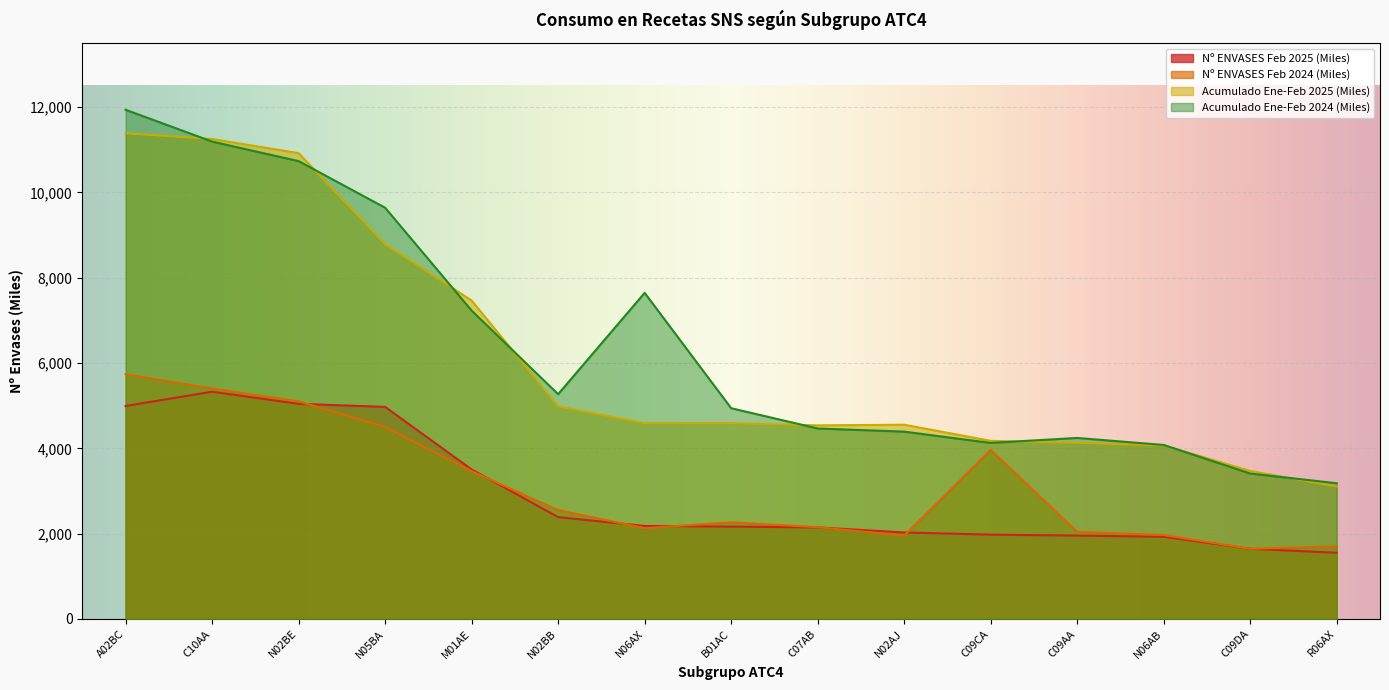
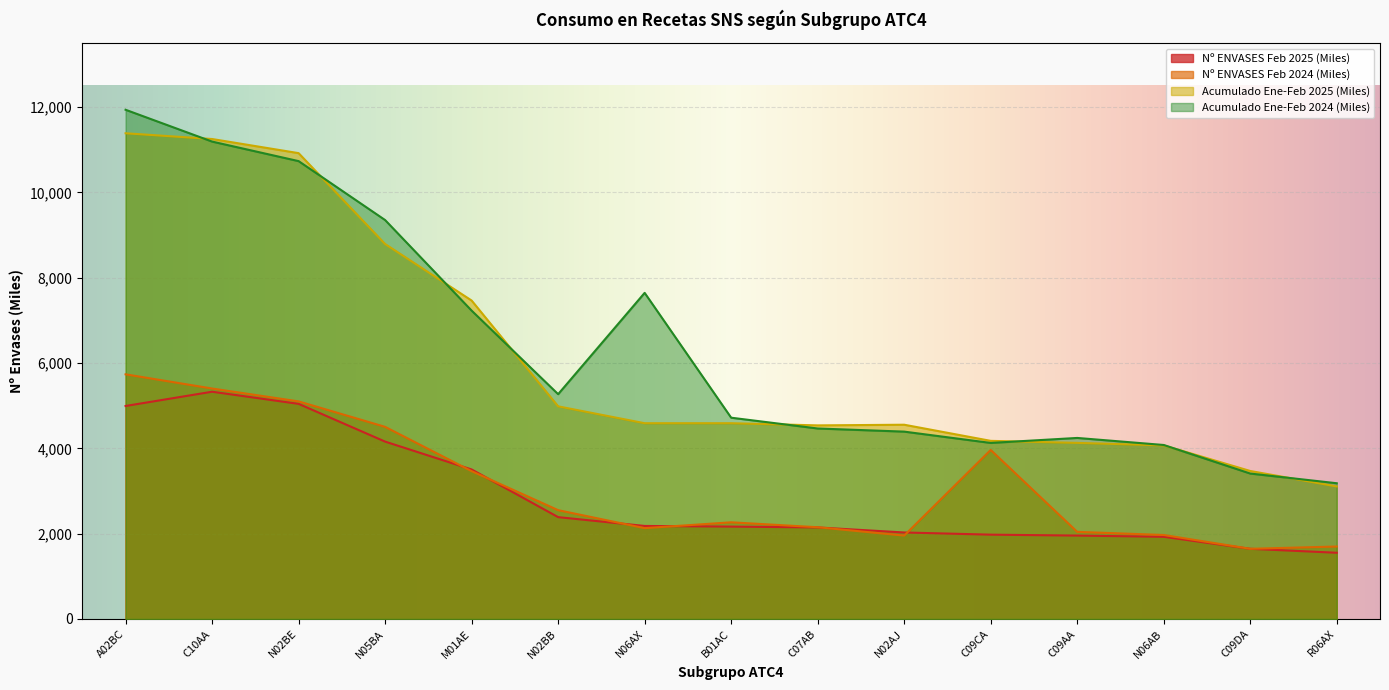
Nº ENVASES Feb 2025 (Miles), N05BA: 5,000 -> 4,200
Acumulado Ene-Feb 2024 (Miles), N05BA: 9,600 -> 9,400
Acumulado Ene-Feb 2024 (Miles), B01AC: 4,900 -> 4,700
